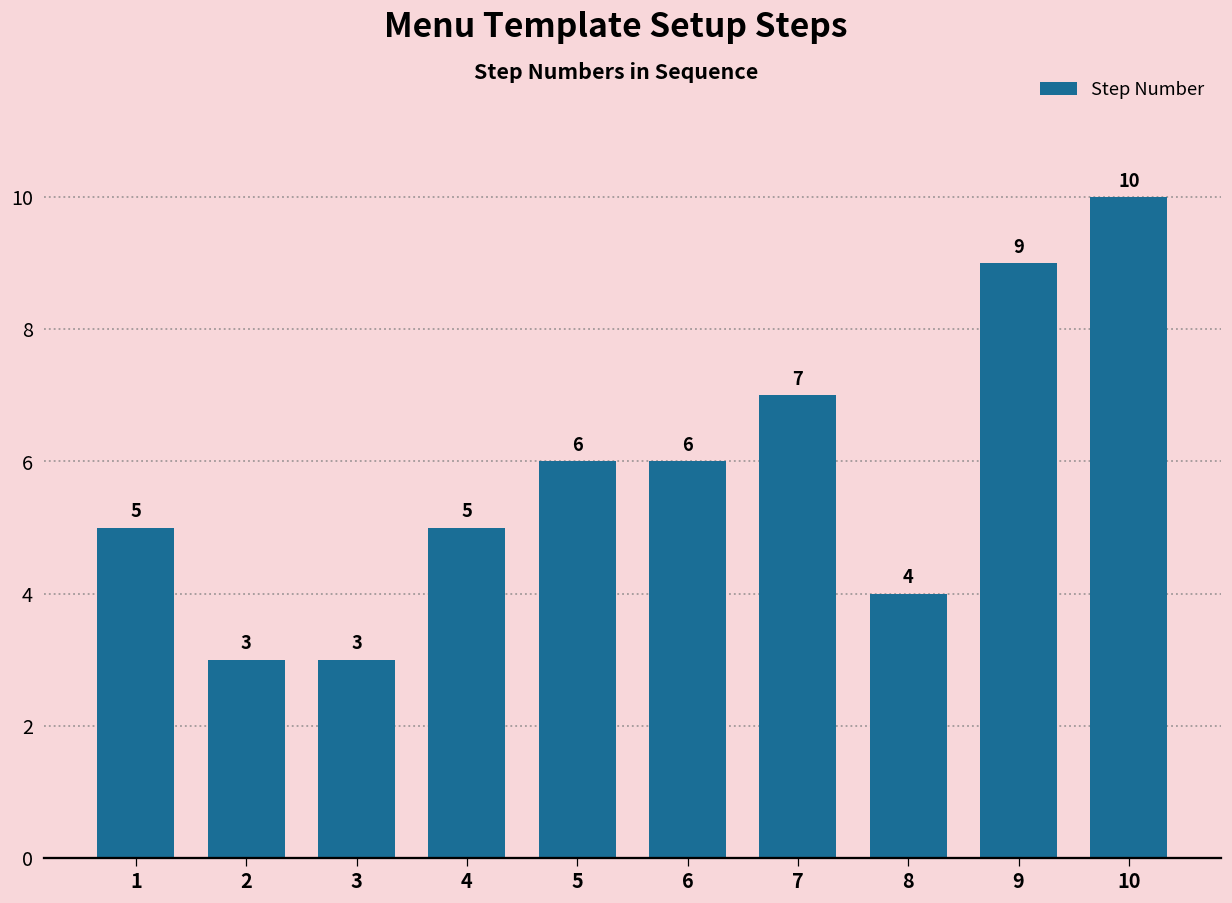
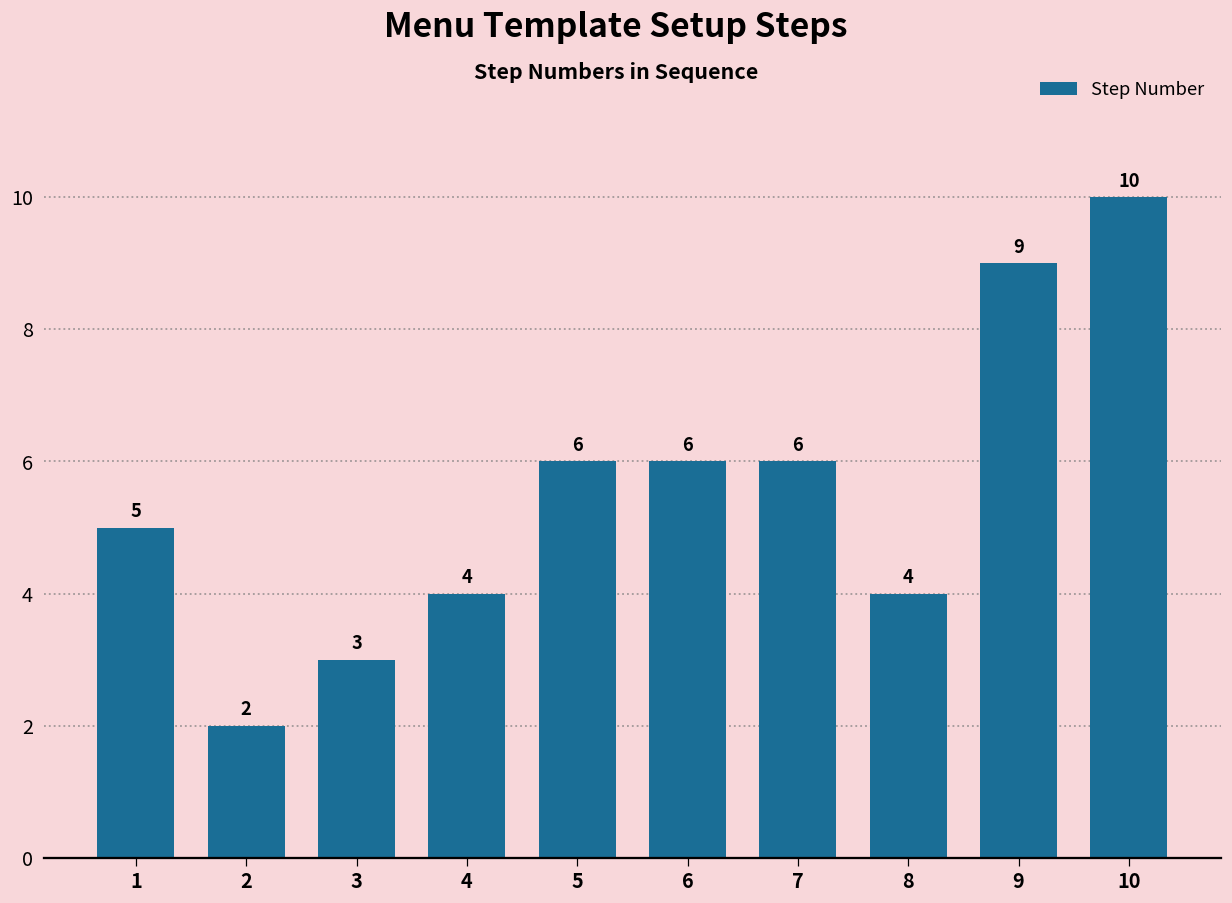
2: 3 -> 2
4: 5 -> 4
7: 7 -> 6
